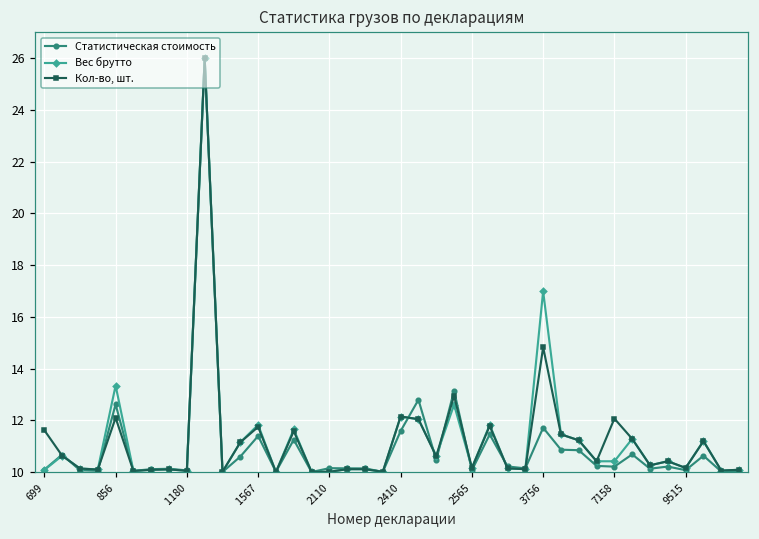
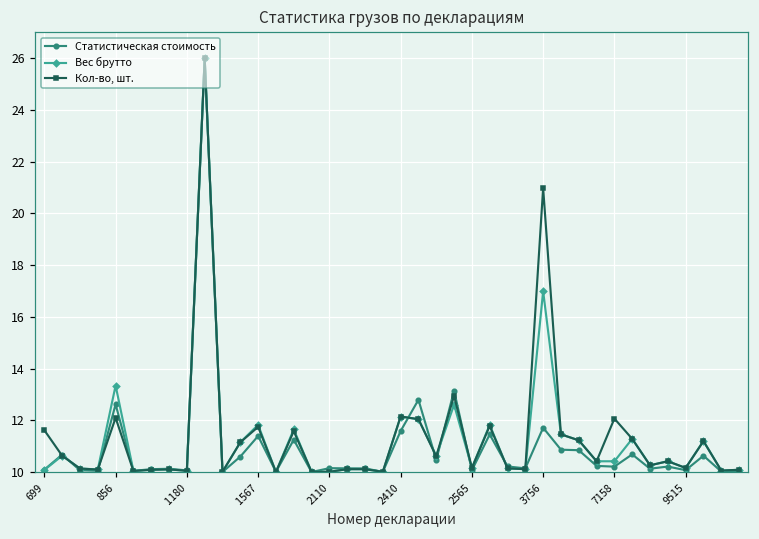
Кол-во, шт., 3756: 14.8 -> 21.0
